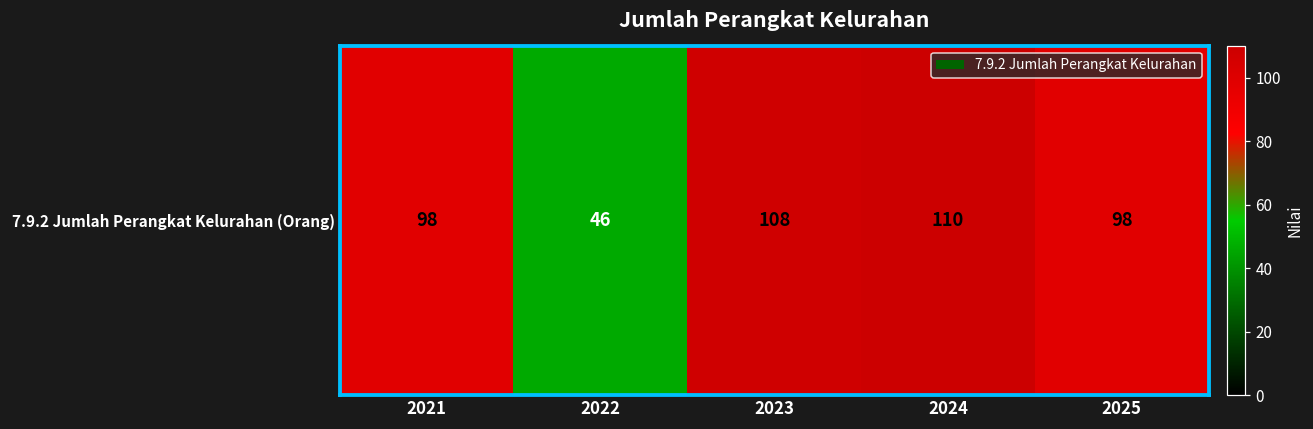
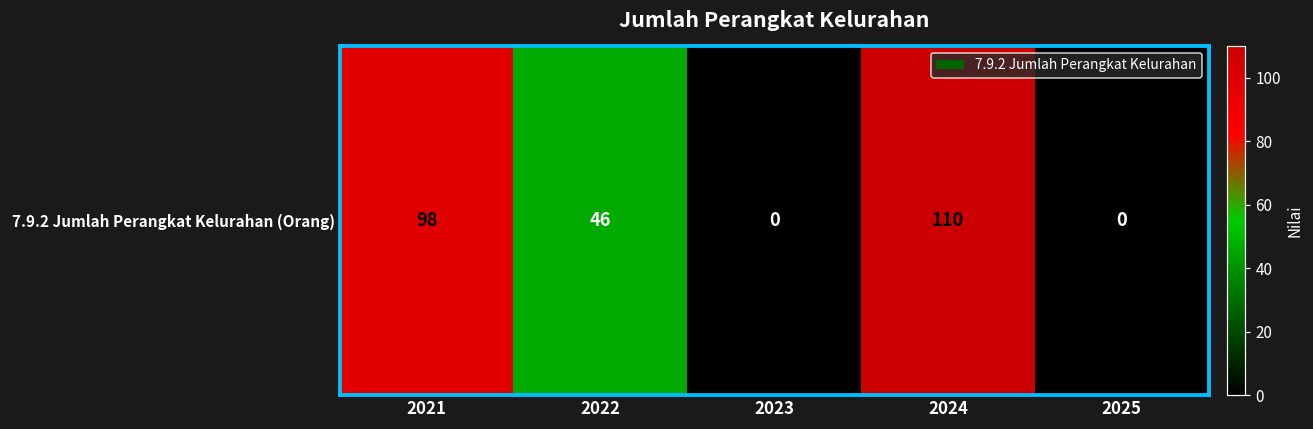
7.9.2 Jumlah Perangkat Kelurahan (Orang), 2023: 108 -> 0
7.9.2 Jumlah Perangkat Kelurahan (Orang), 2025: 98 -> 0
